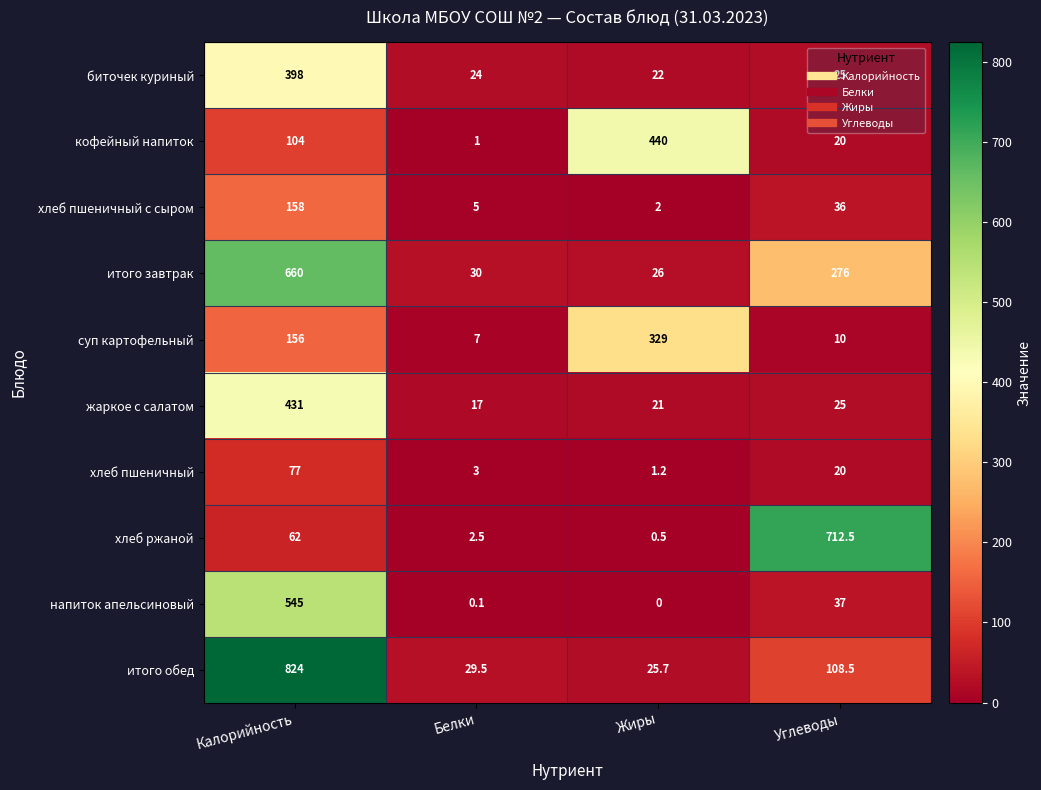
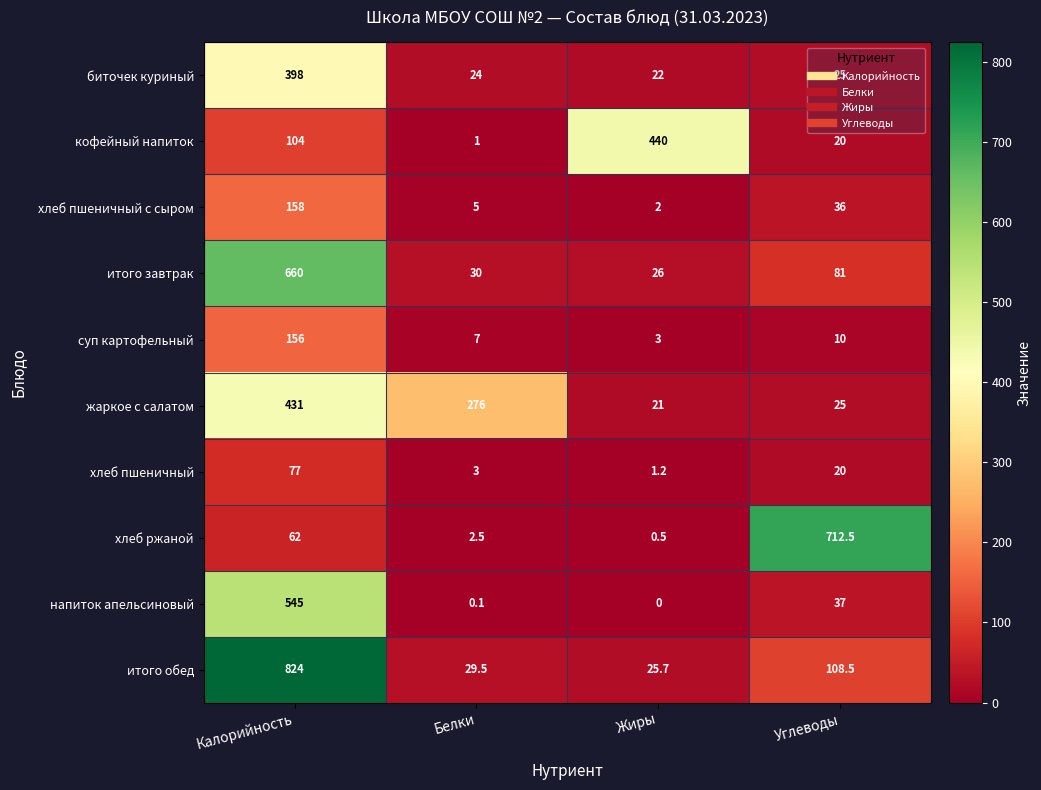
итого завтрак, Углеводы: 276 -> 81
суп картофельный, Жиры: 329 -> 3
жаркое с салатом, Белки: 17 -> 276
